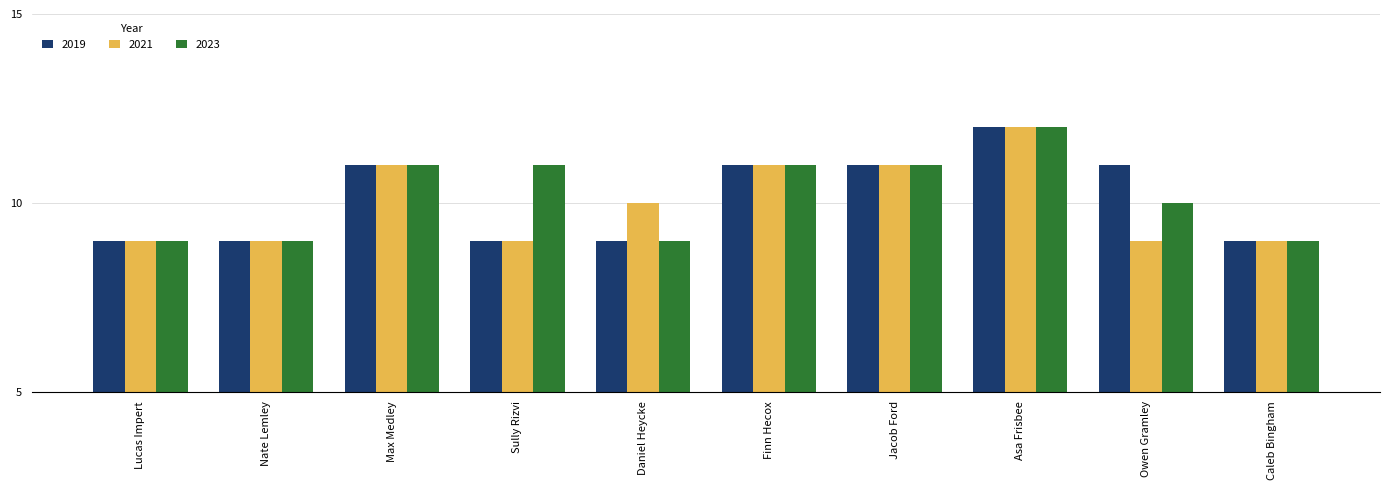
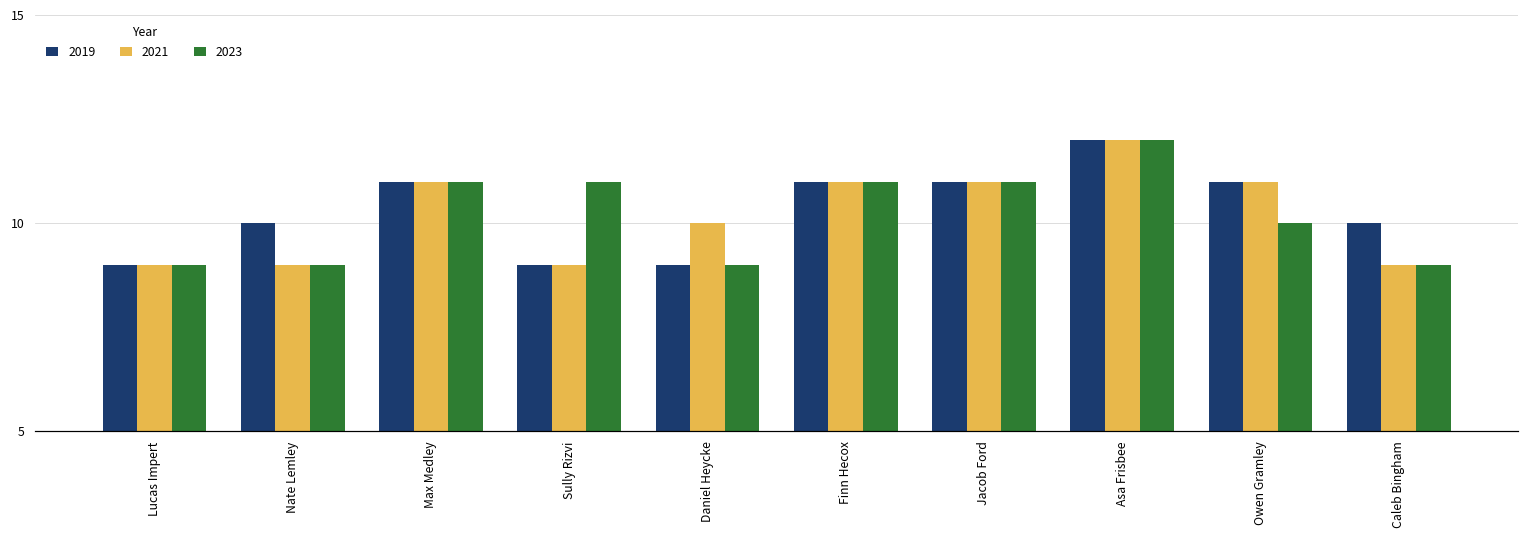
2019, Nate Lemley: 9 -> 10
2021, Owen Gramley: 9 -> 11
2019, Caleb Bingham: 9 -> 10
